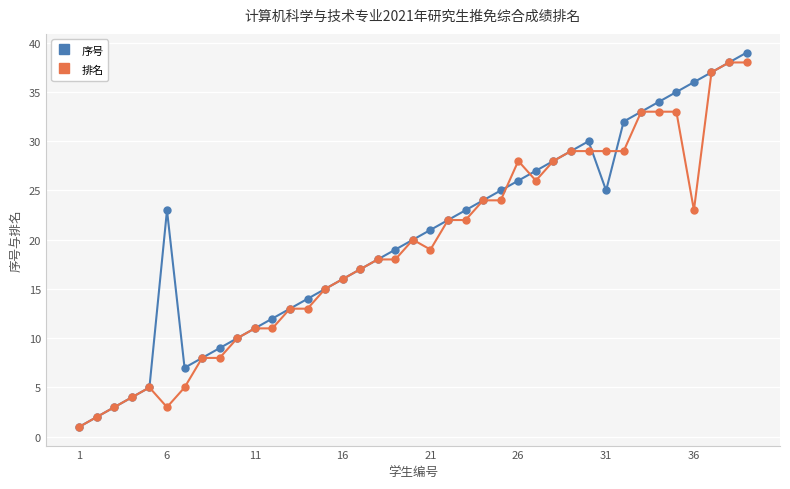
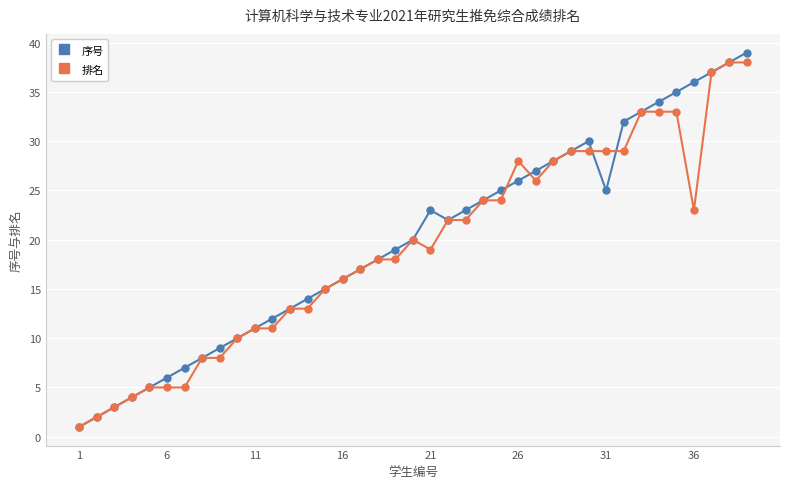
序号, 6: 23 -> 6
排名, 6: 3 -> 5
序号, 21: 21 -> 23
